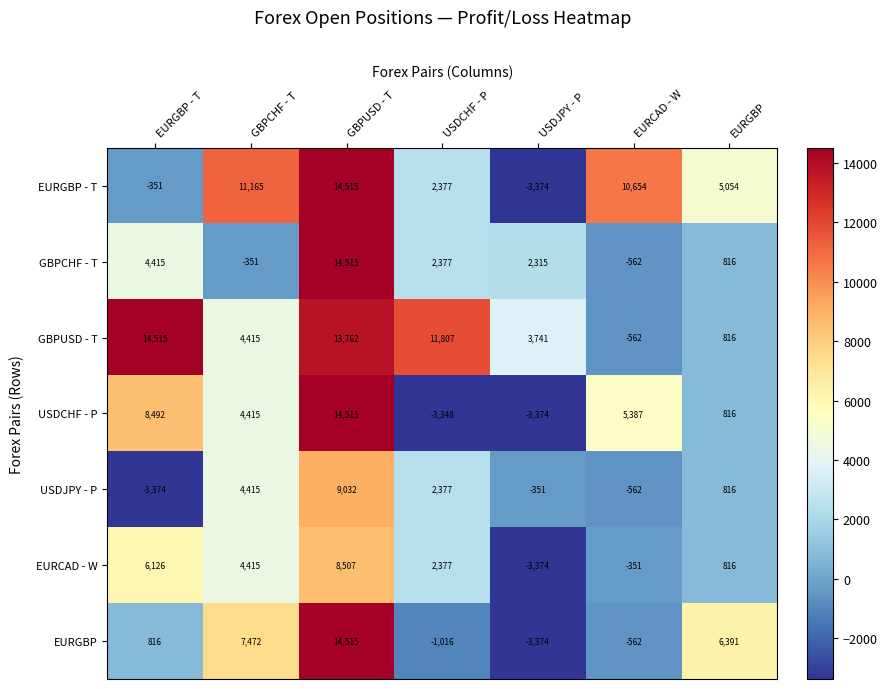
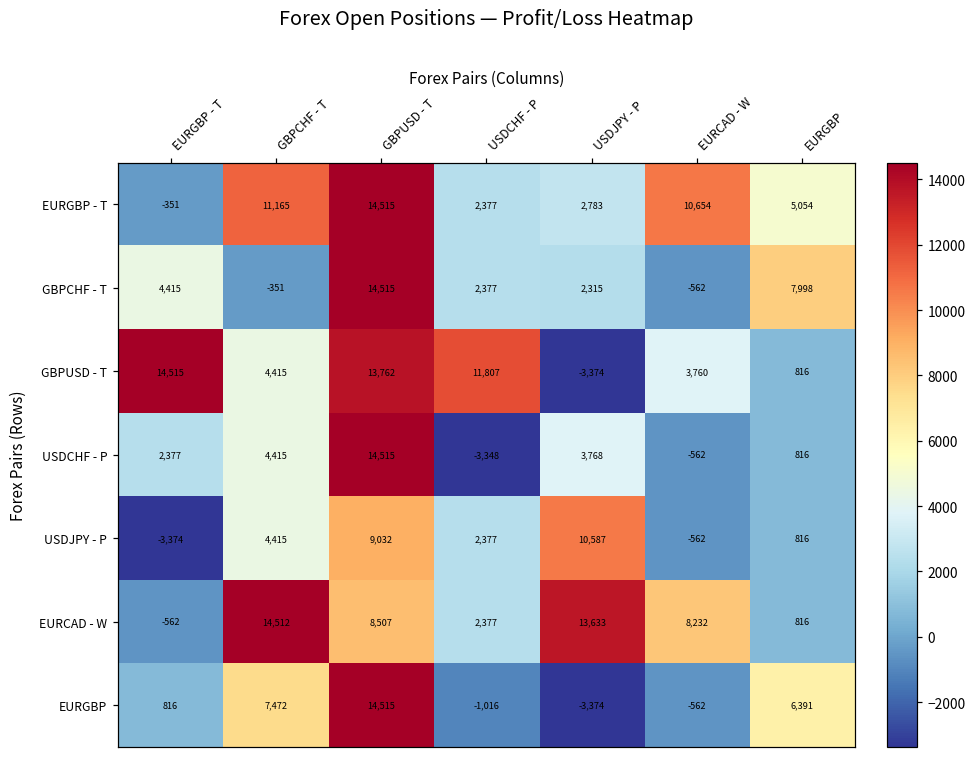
EURGBP - T, USDJPY - P: -3,374 -> 2,783
GBPCHF - T, EURGBP: 816 -> 7,998
GBPUSD - T, USDJPY - P: 3,741 -> -3,374
GBPUSD - T, EURCAD - W: -562 -> 3,760
USDCHF - P, EURGBP - T: 8,492 -> 2,377
USDCHF - P, USDJPY - P: -3,374 -> 3,768
USDCHF - P, EURCAD - W: 5,387 -> -562
USDJPY - P, USDJPY - P: -351 -> 10,587
EURCAD - W, EURGBP - T: 6,126 -> -562
EURCAD - W, GBPCHF - T: 4,415 -> 14,512
EURCAD - W, USDJPY - P: -3,374 -> 13,633
EURCAD - W, EURCAD - W: -351 -> 8,232
